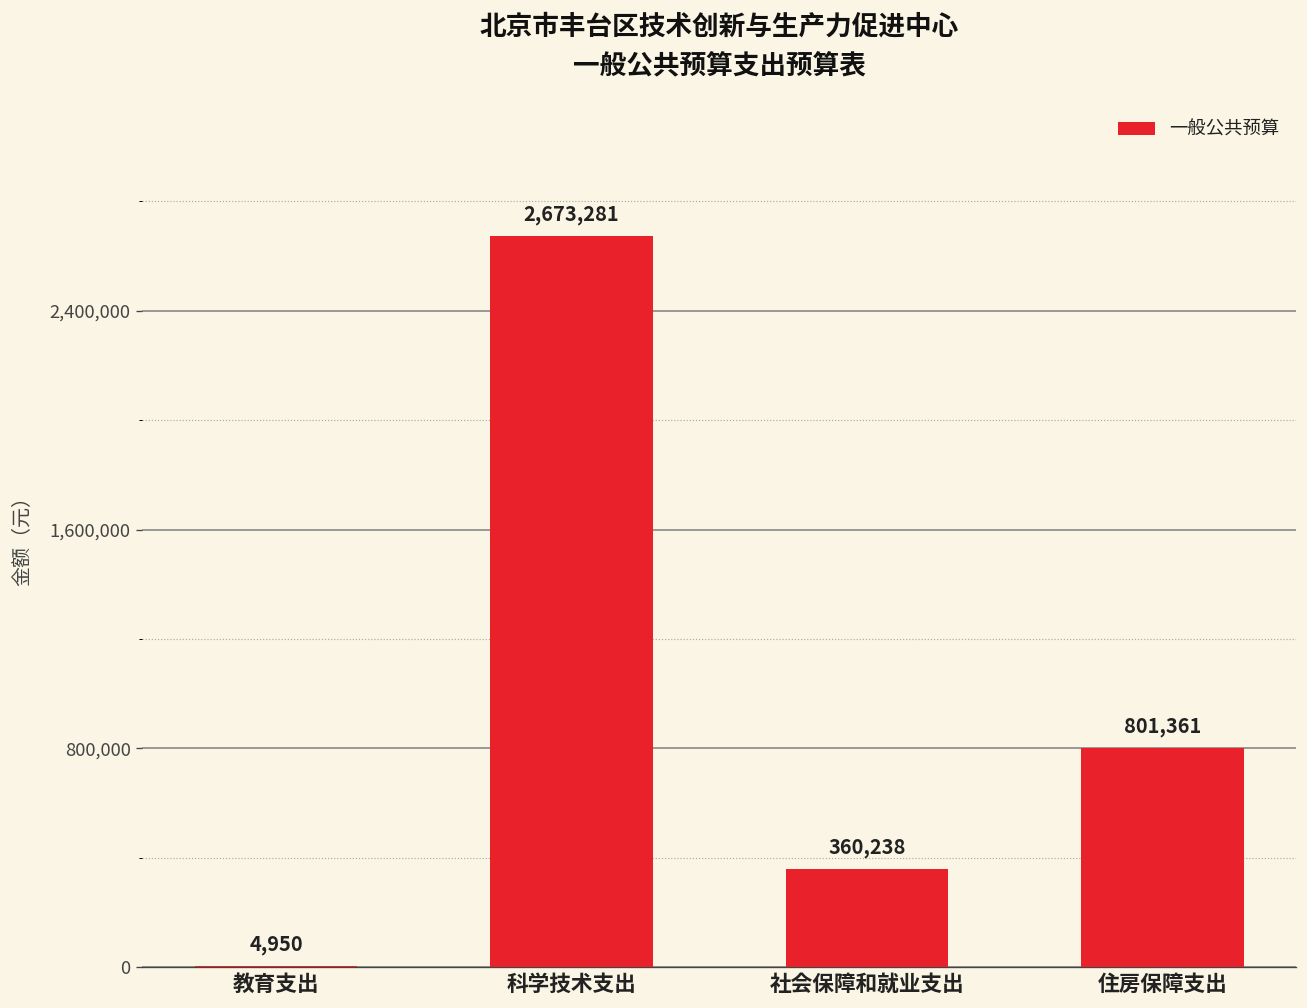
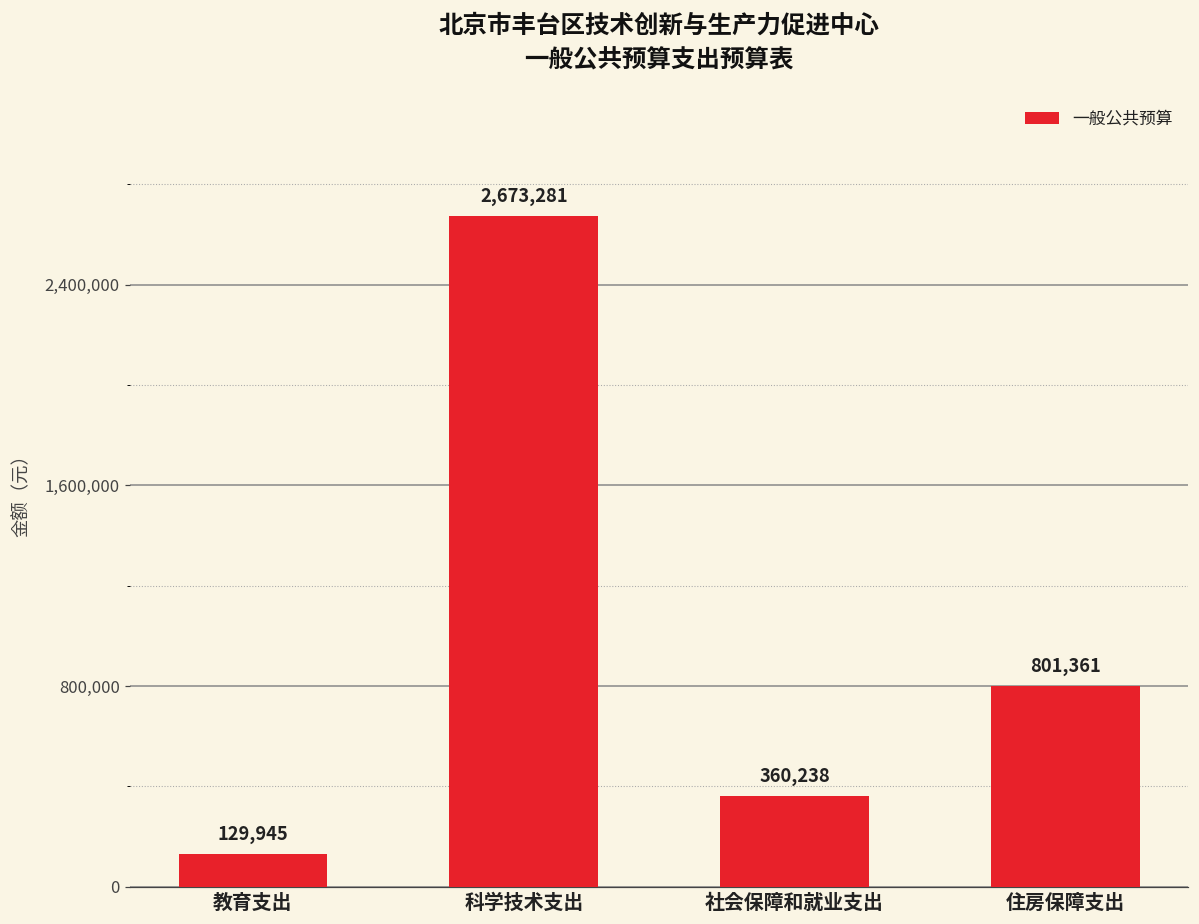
教育支出: 4,950 -> 129,945
